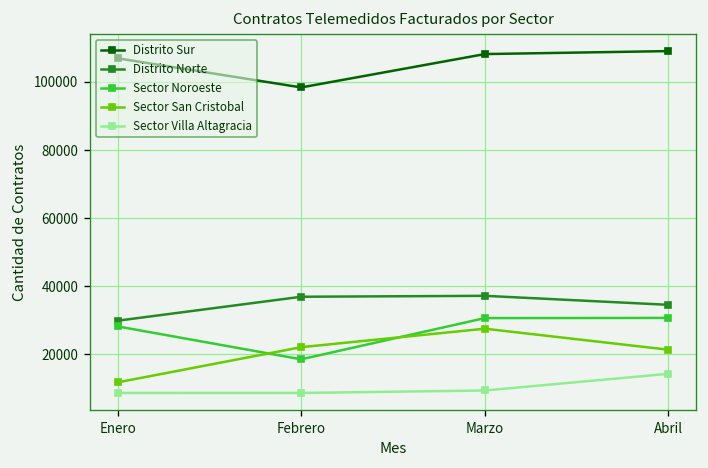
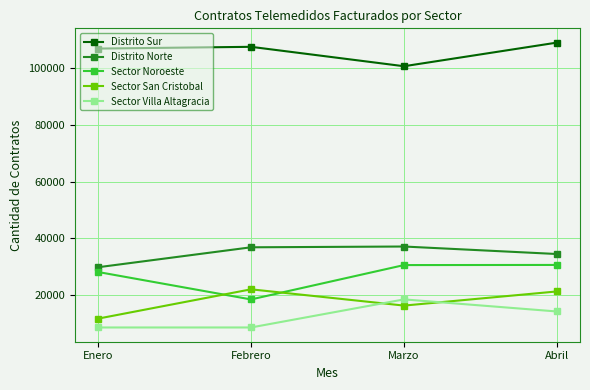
Distrito Sur, Febrero: 98000 -> 108000
Distrito Sur, Marzo: 108000 -> 101000
Sector San Cristobal, Marzo: 28000 -> 16000
Sector Villa Altagracia, Marzo: 9000 -> 19000
